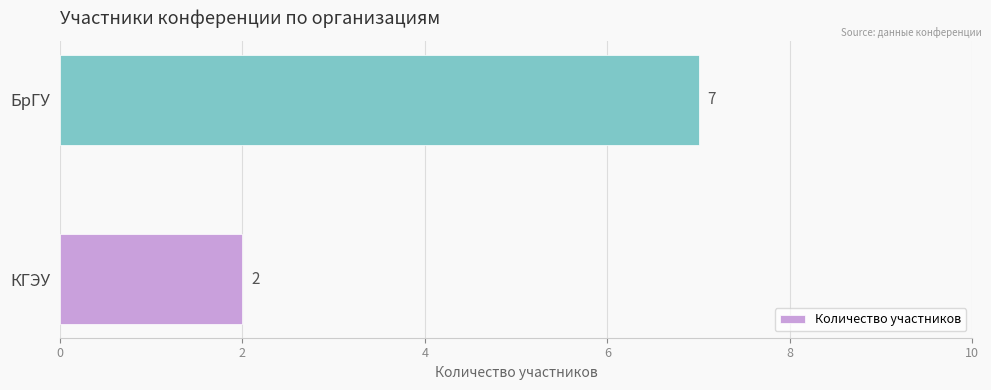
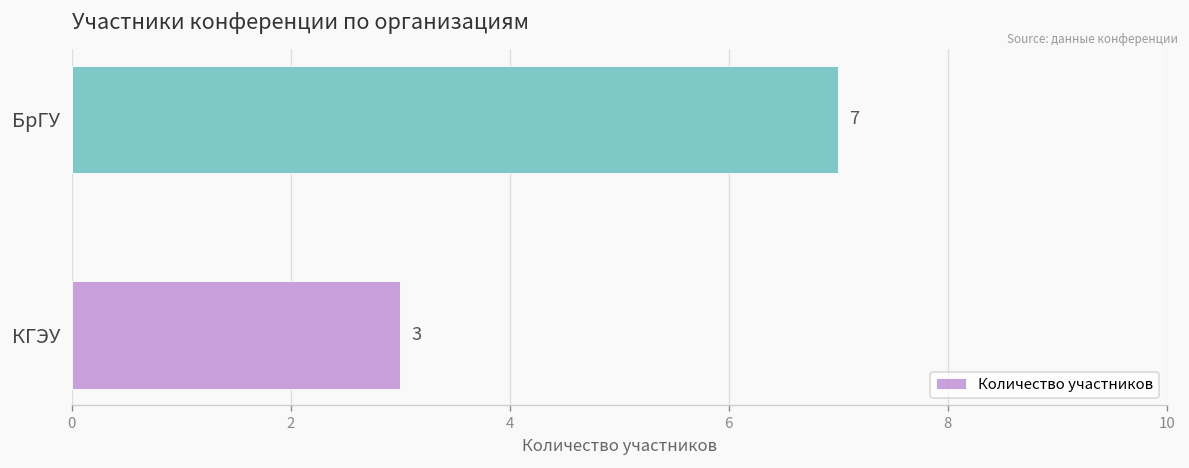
КГЭУ: 2 -> 3
